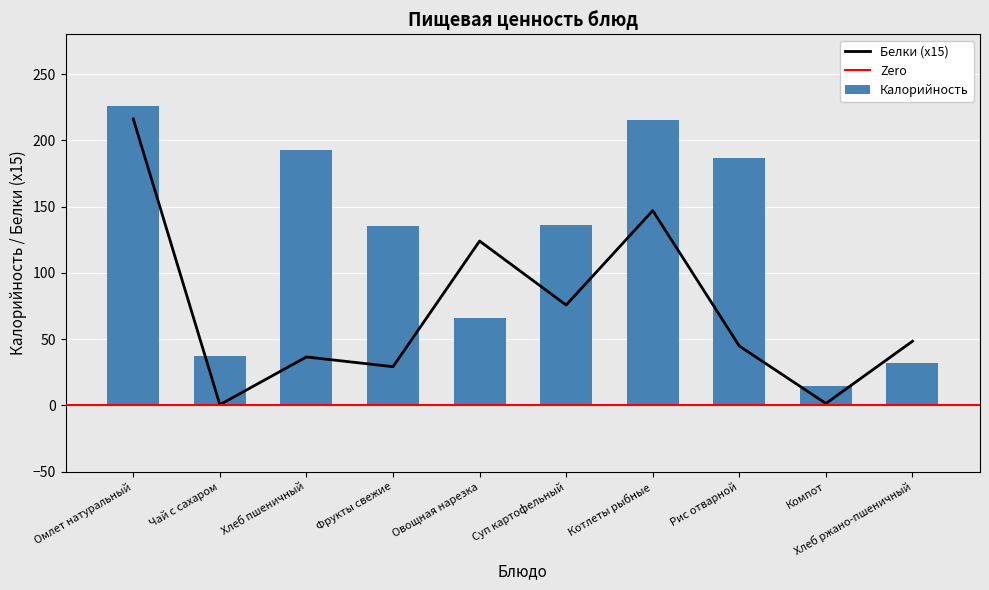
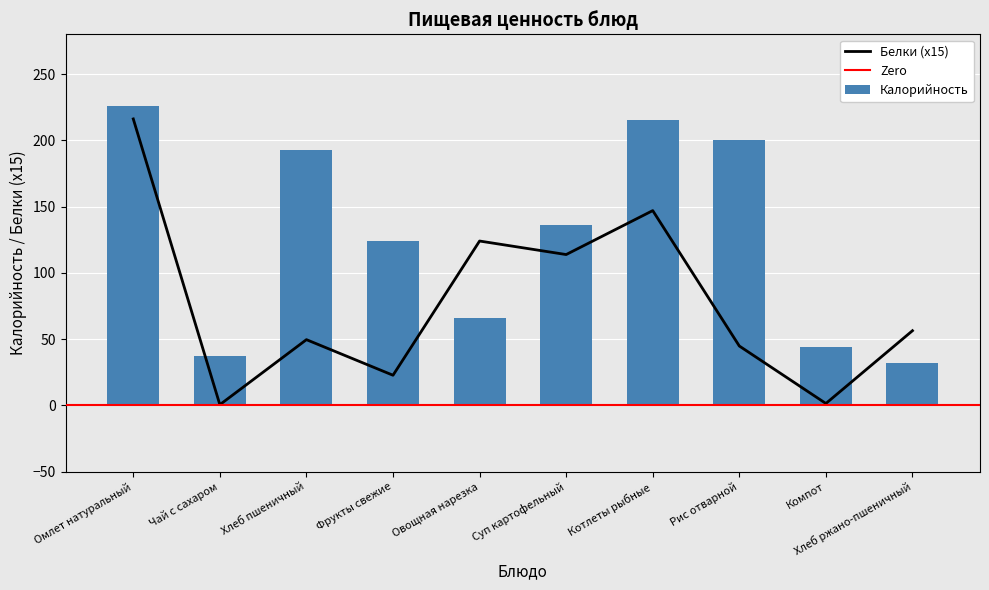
Белки (x15), Хлеб пшеничный: 37 -> 50
Белки (x15), Фрукты свежие: 29 -> 23
Калорийность, Фрукты свежие: 135 -> 124
Белки (x15), Суп картофельный: 76 -> 114
Калорийность, Рис отварной: 187 -> 200
Калорийность, Компот: 14 -> 44
Белки (x15), Хлеб ржано-пшеничный: 48 -> 56
